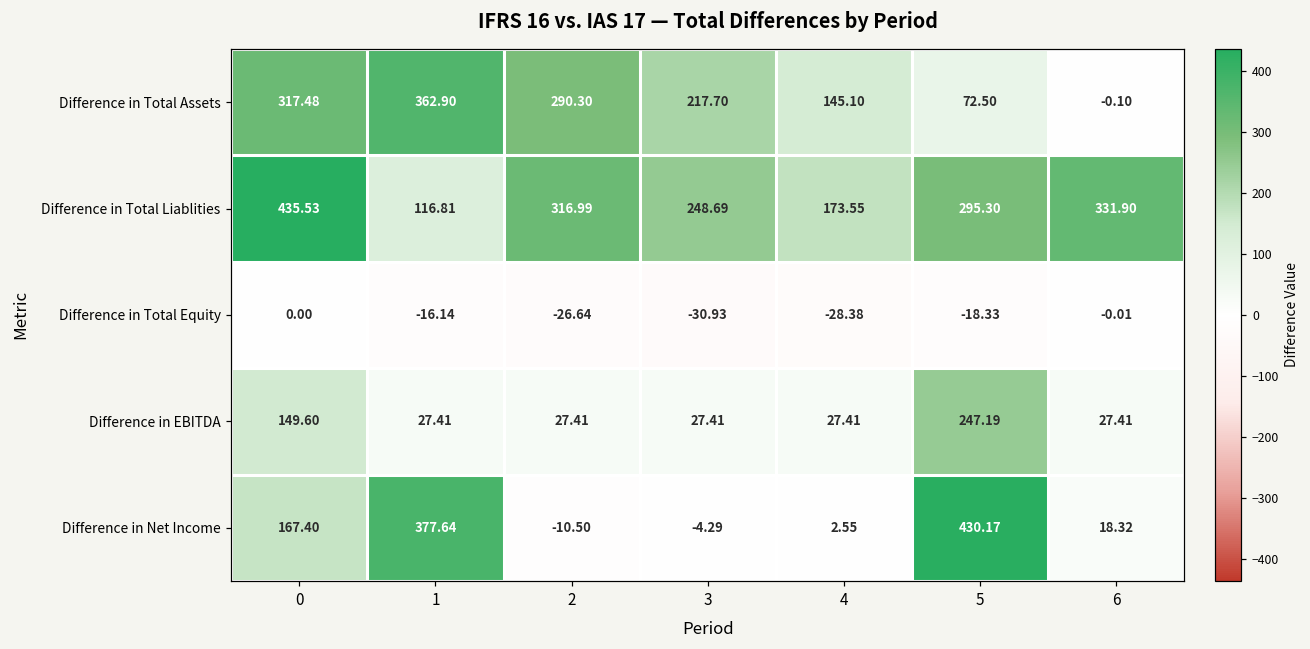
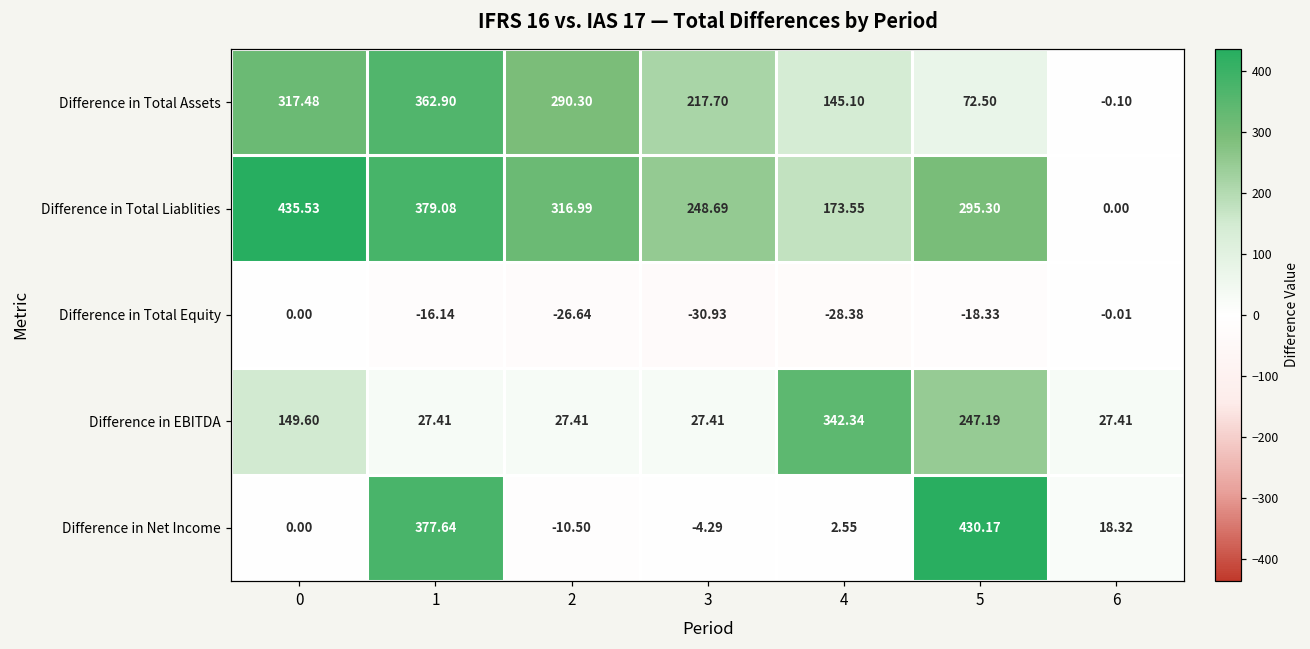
Difference in Total Liablities, 1: 116.81 -> 379.08
Difference in Total Liablities, 6: 331.90 -> 0.00
Difference in EBITDA, 4: 27.41 -> 342.34
Difference in Net Income, 0: 167.40 -> 0.00
